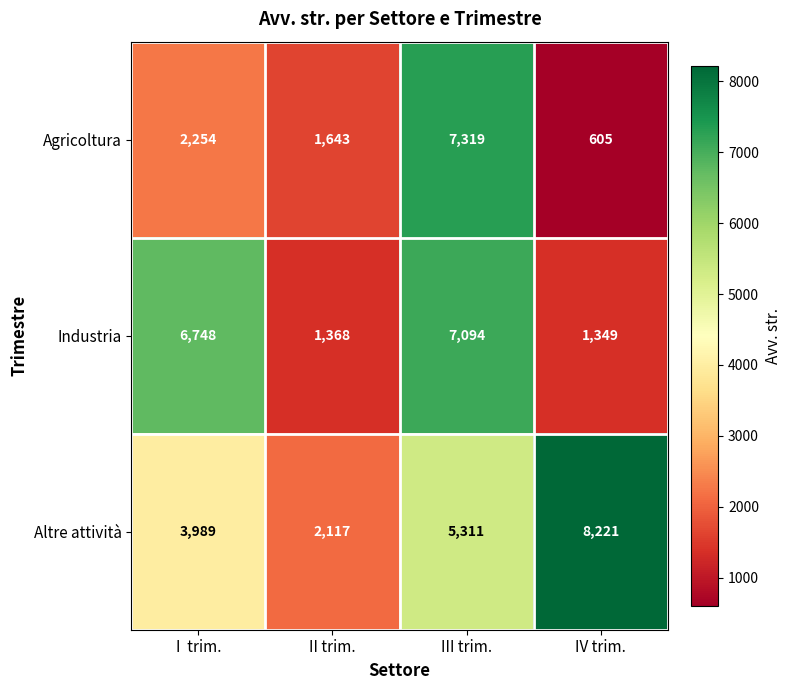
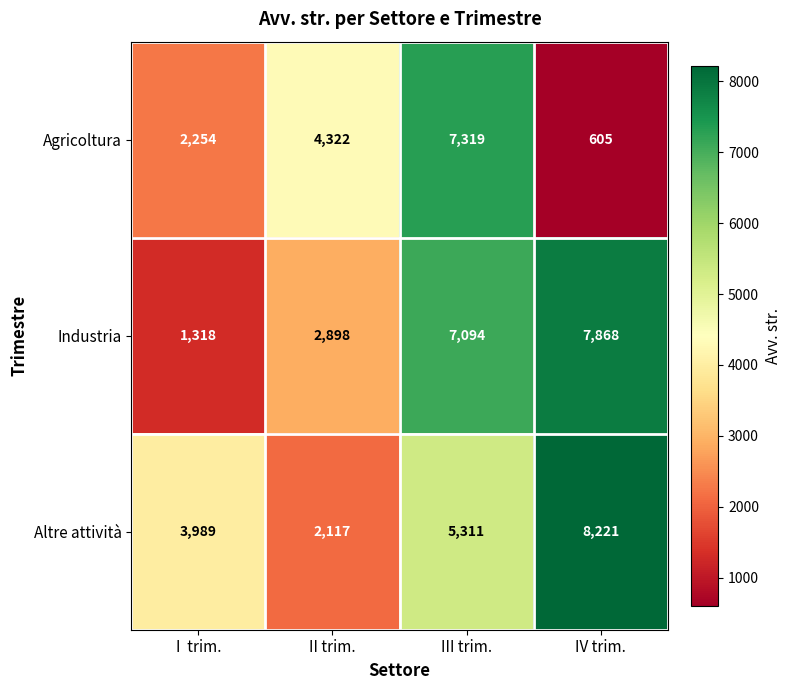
Agricoltura, II trim.: 1,643 -> 4,322
Industria, I trim.: 6,748 -> 1,318
Industria, II trim.: 1,368 -> 2,898
Industria, IV trim.: 1,349 -> 7,868
